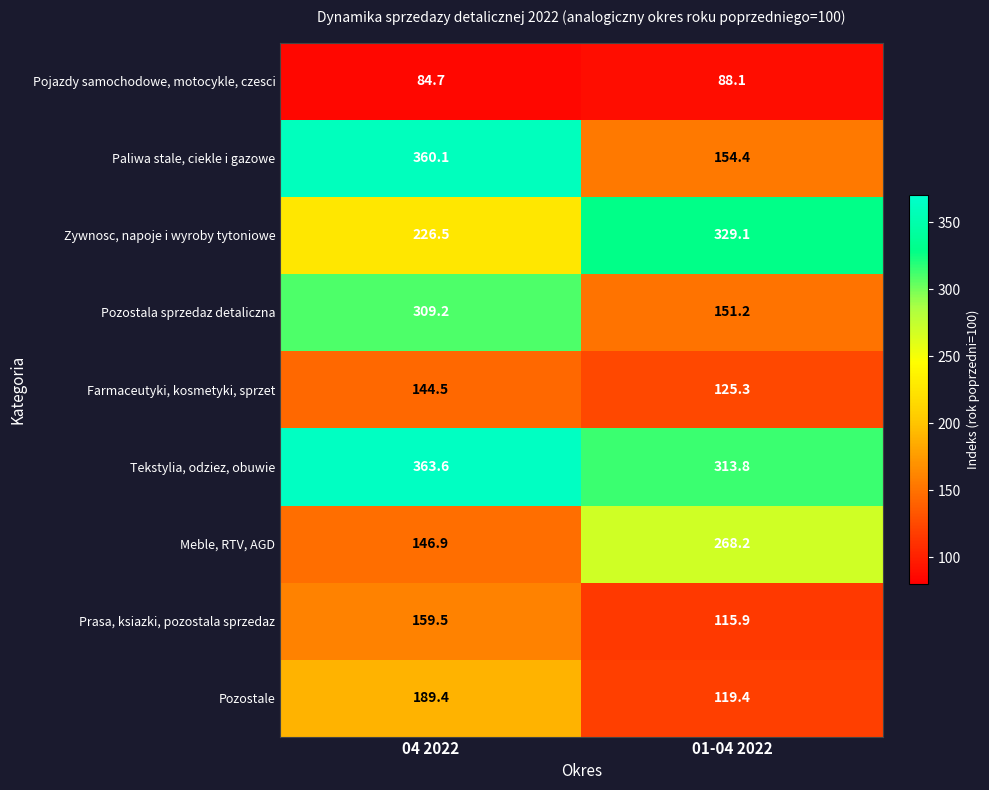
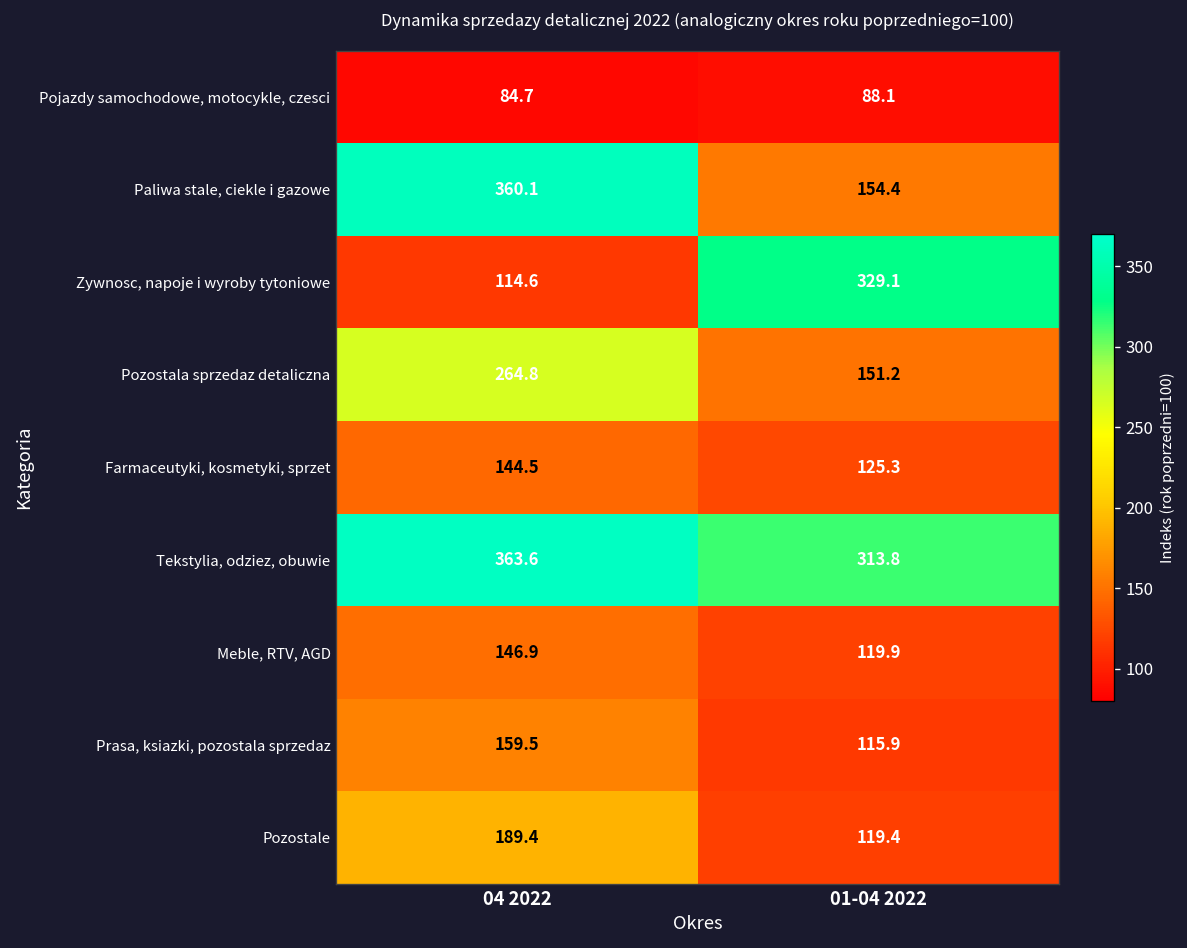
Zywnosc, napoje i wyroby tytoniowe, 04 2022: 226.5 -> 114.6
Pozostala sprzedaz detaliczna, 04 2022: 309.2 -> 264.8
Meble, RTV, AGD, 01-04 2022: 268.2 -> 119.9
